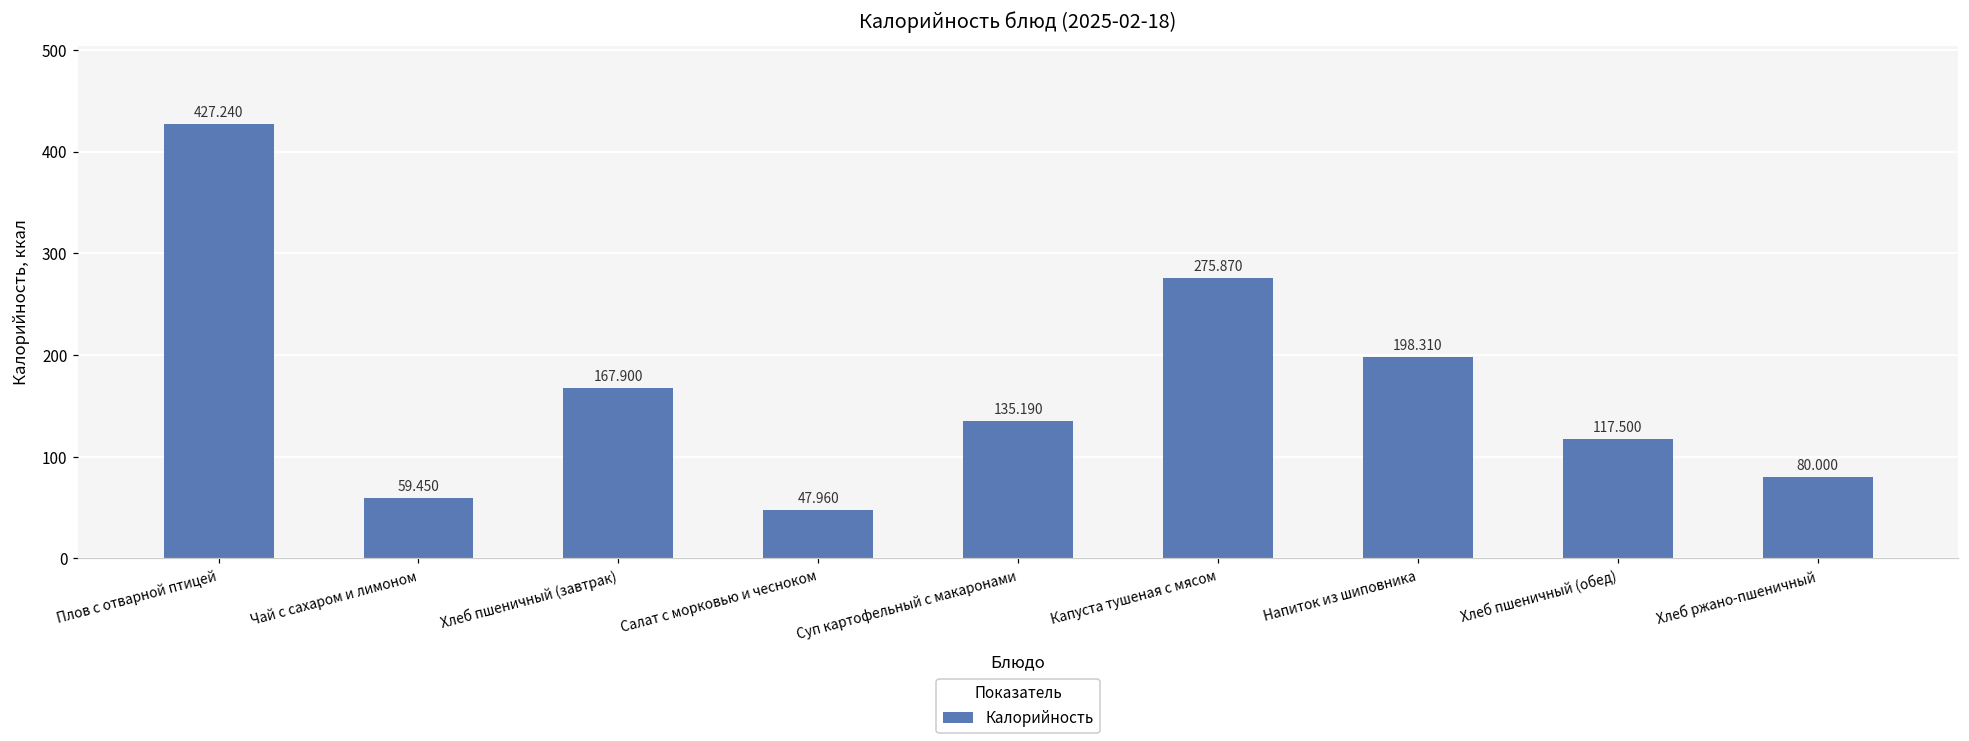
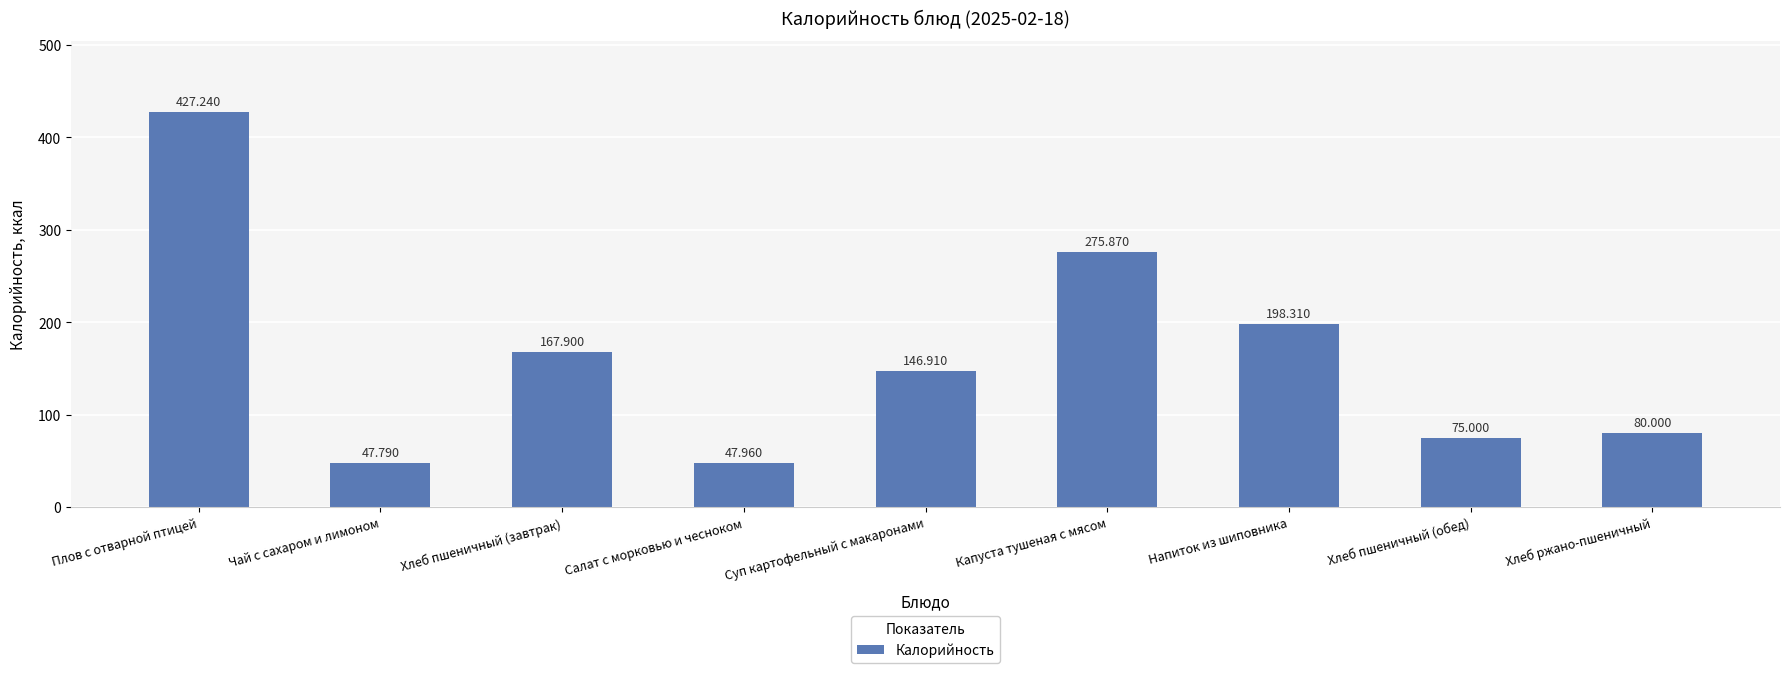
Чай с сахаром и лимоном: 59.450 -> 47.790
Суп картофельный с макаронами: 135.190 -> 146.910
Хлеб пшеничный (обед): 117.500 -> 75.000
